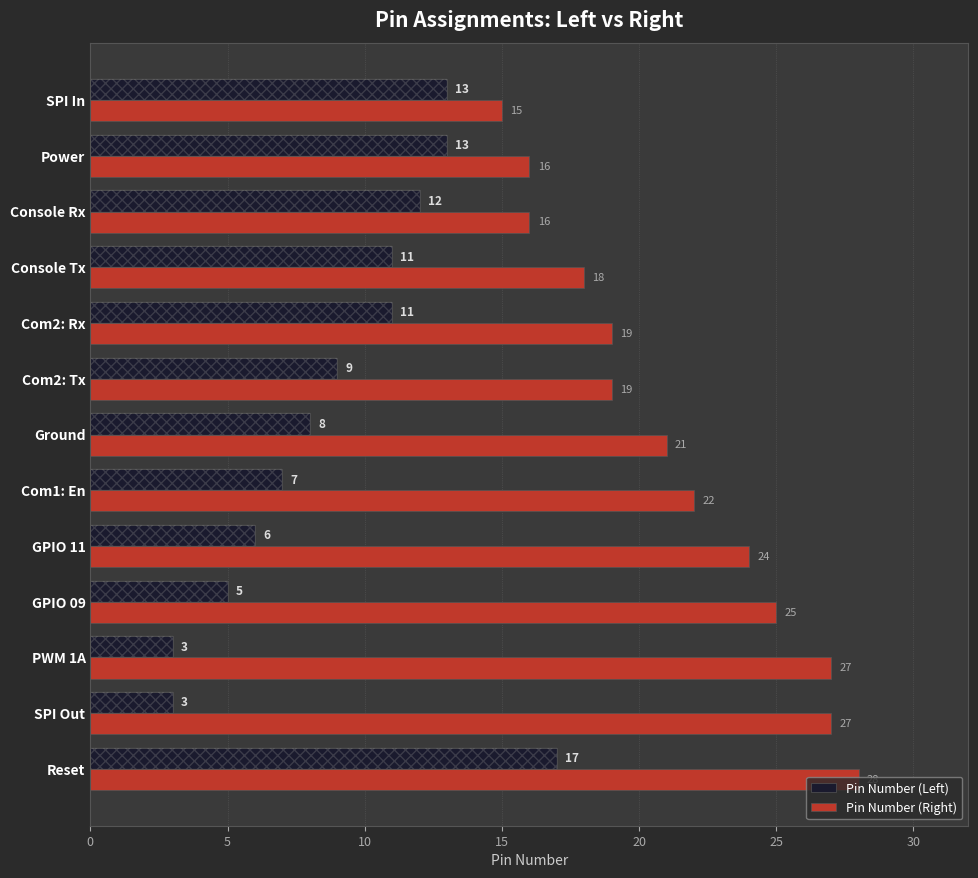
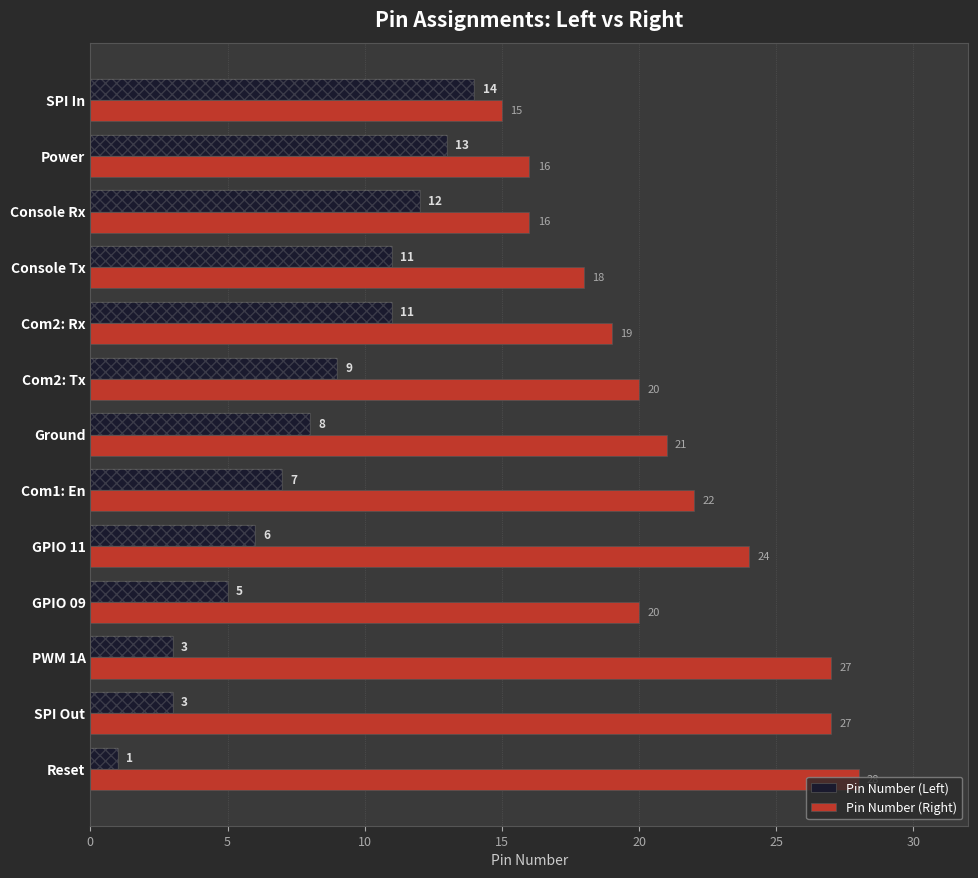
Pin Number (Left), SPI In: 13 -> 14
Pin Number (Right), Com2: Tx: 19 -> 20
Pin Number (Right), GPIO 09: 25 -> 20
Pin Number (Left), Reset: 17 -> 1
